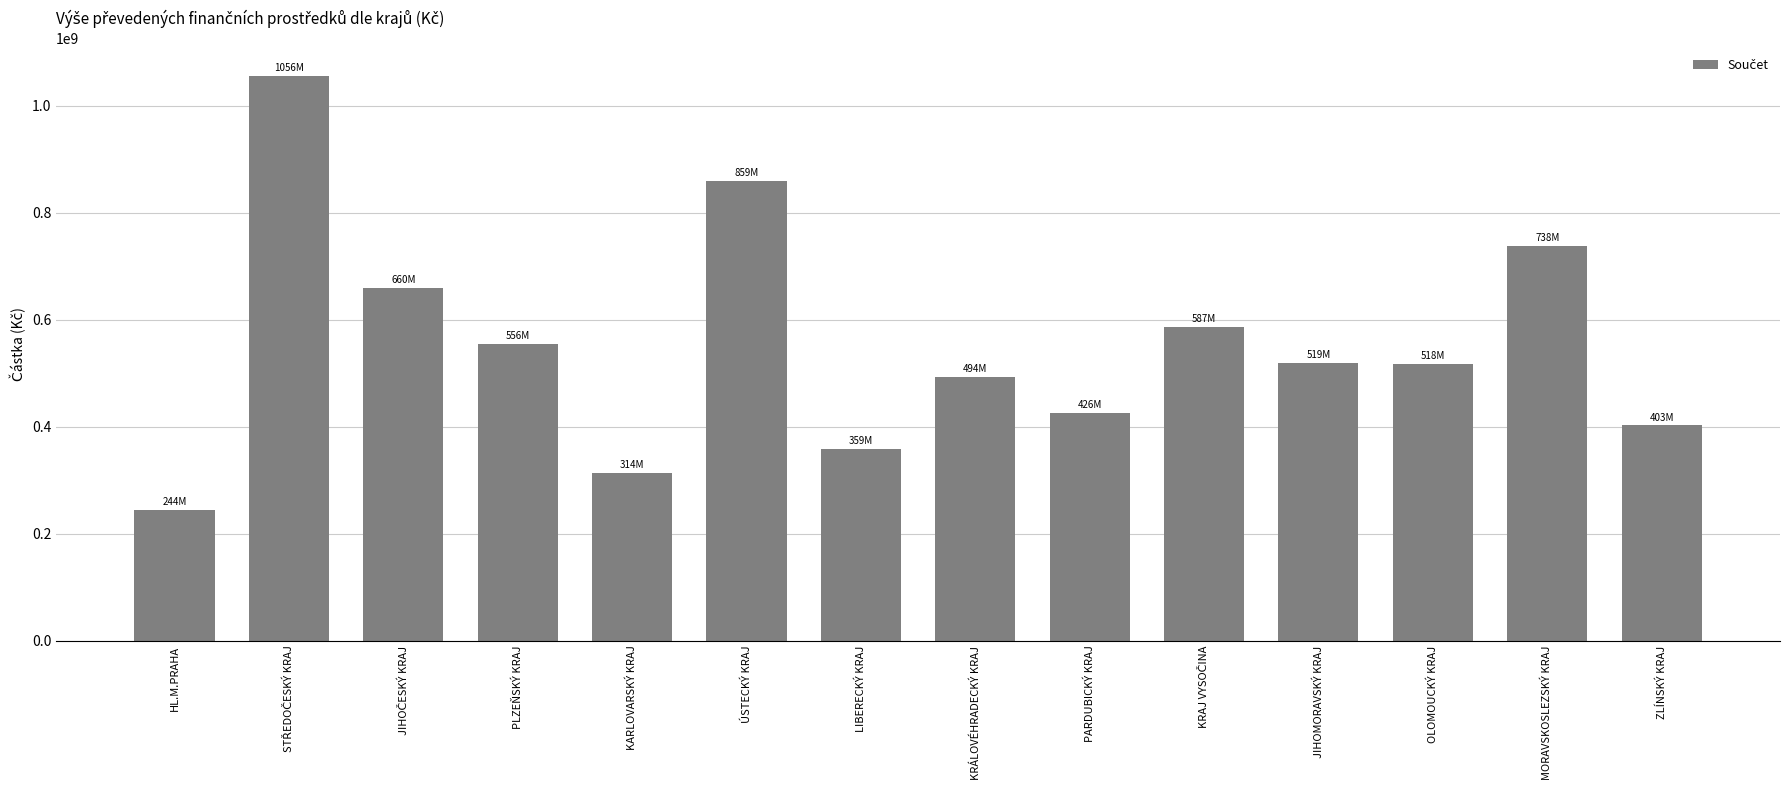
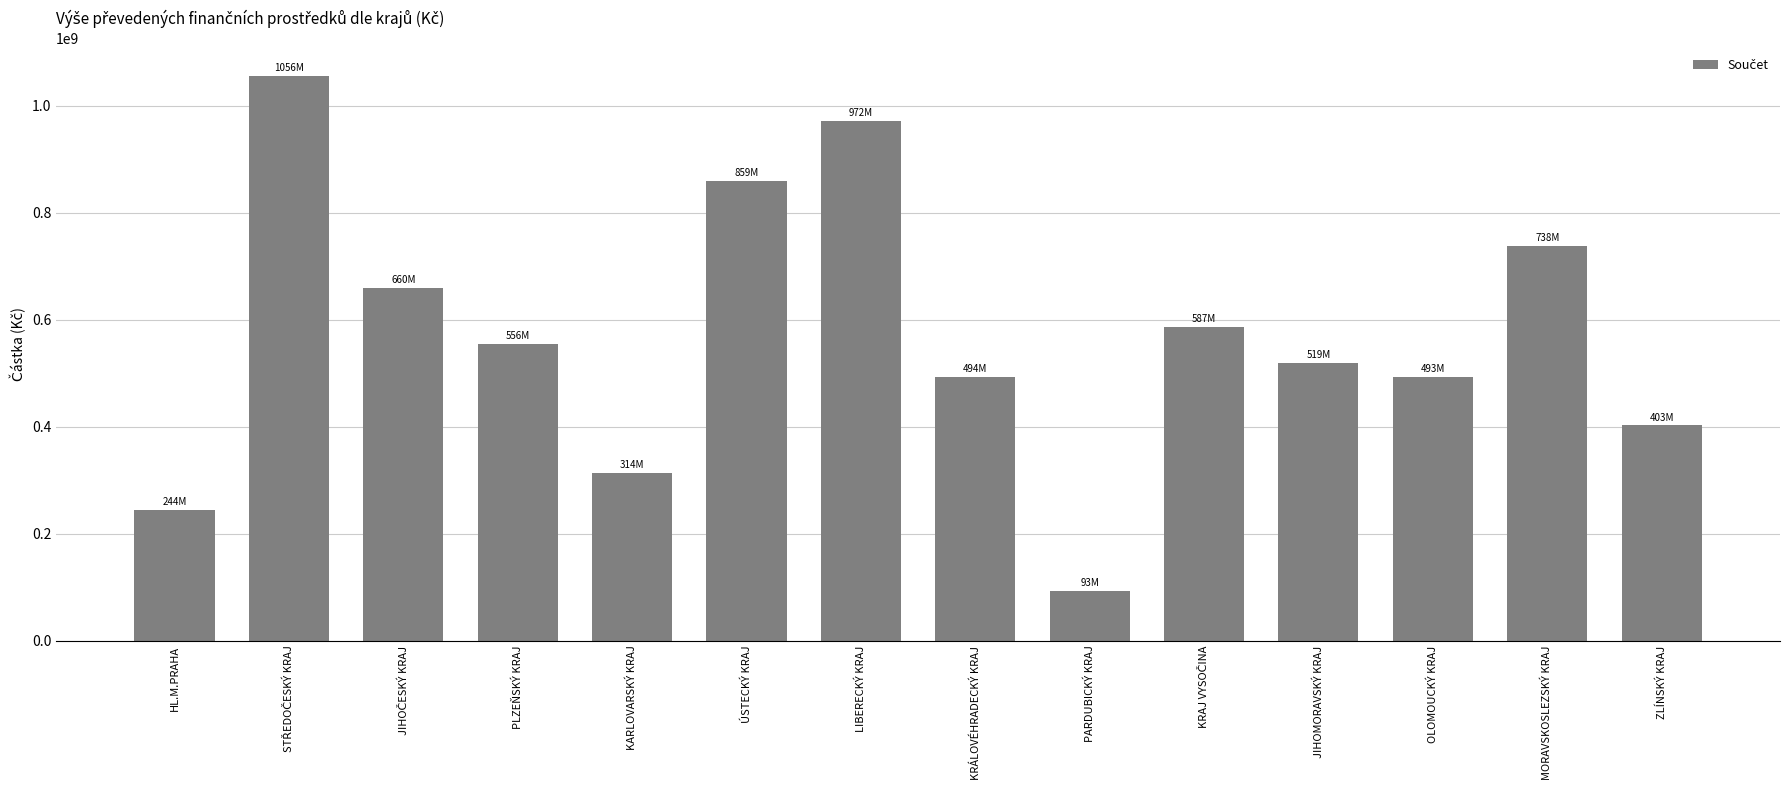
LIBERECKÝ KRAJ: 359M -> 972M
PARDUBICKÝ KRAJ: 426M -> 93M
OLOMOUCKÝ KRAJ: 518M -> 493M
